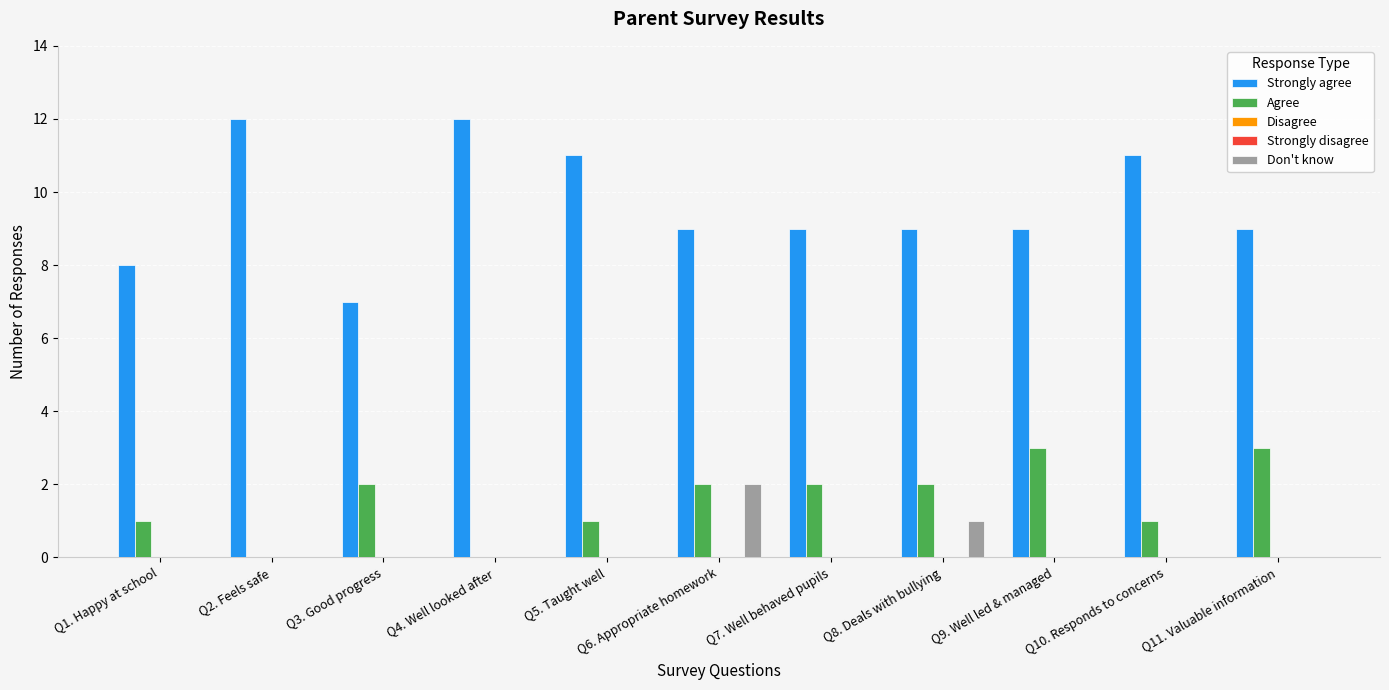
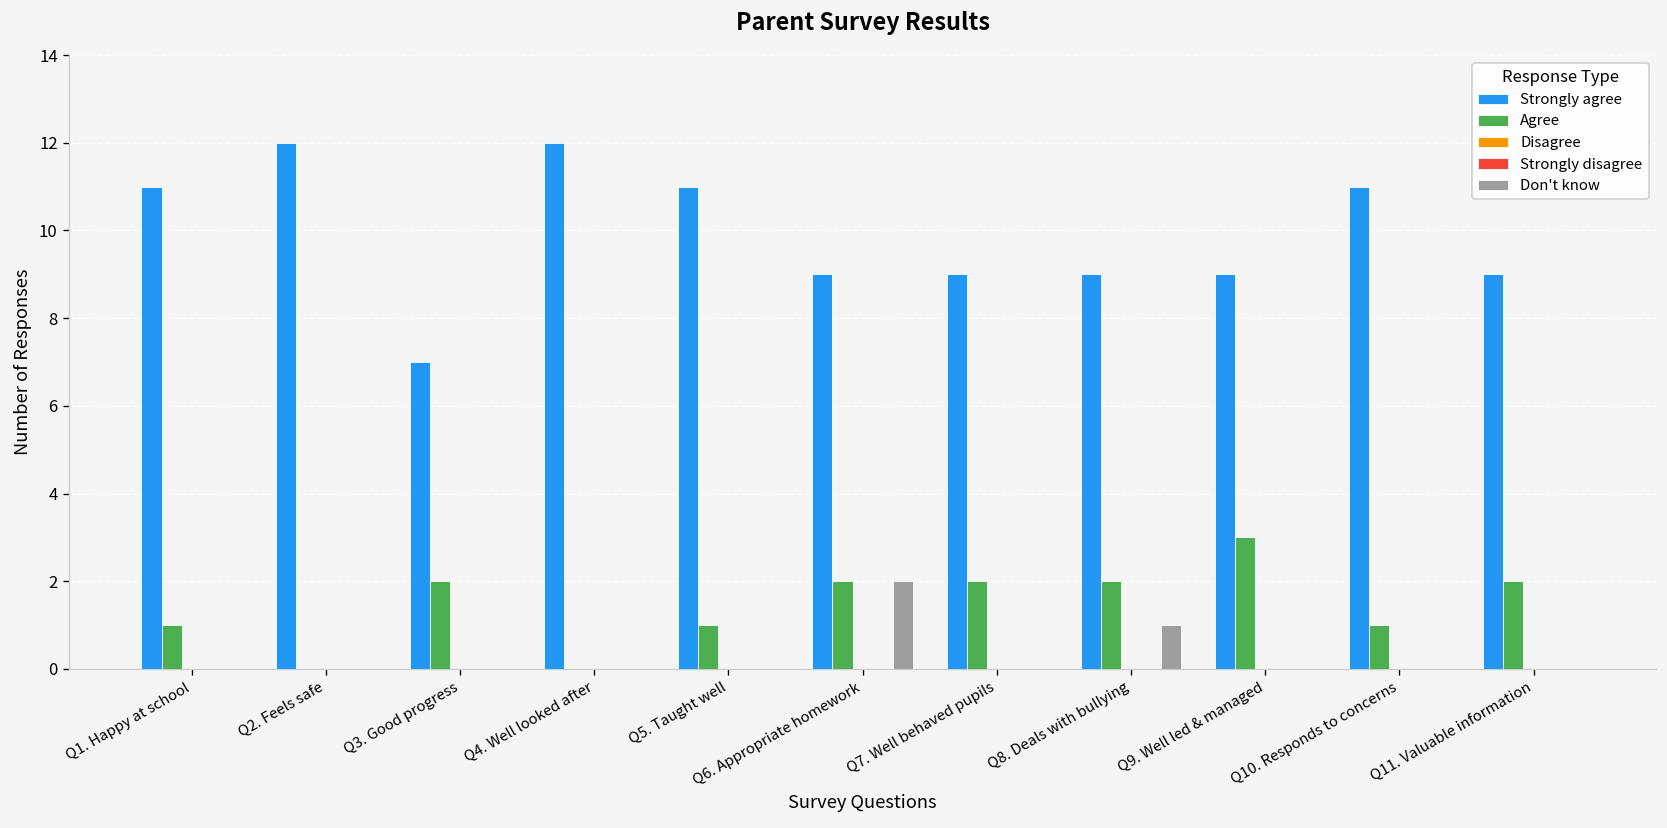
Strongly agree, Q1. Happy at school: 8 -> 11
Agree, Q11. Valuable information: 3 -> 2
